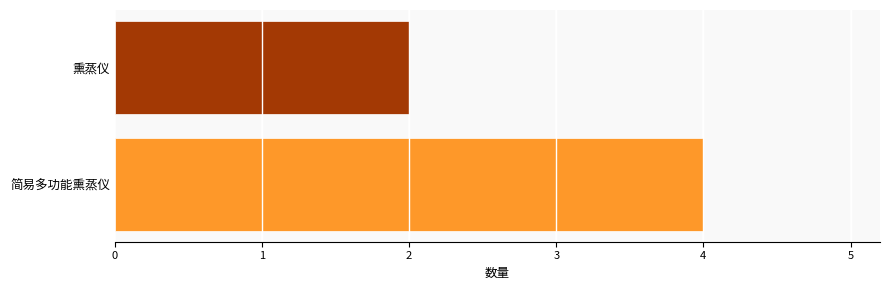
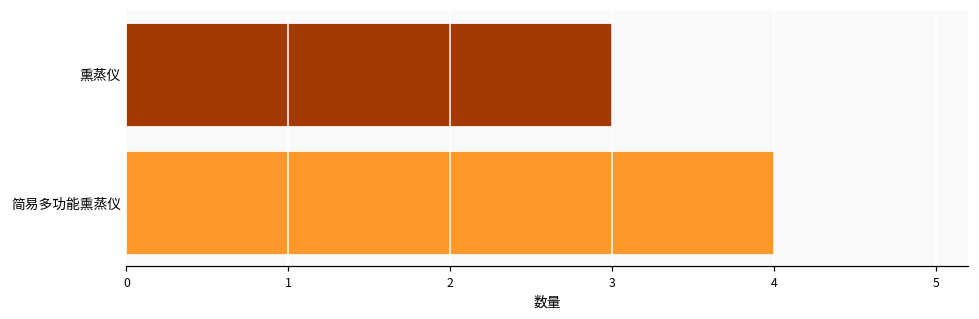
熏蒸仪: 2 -> 3
